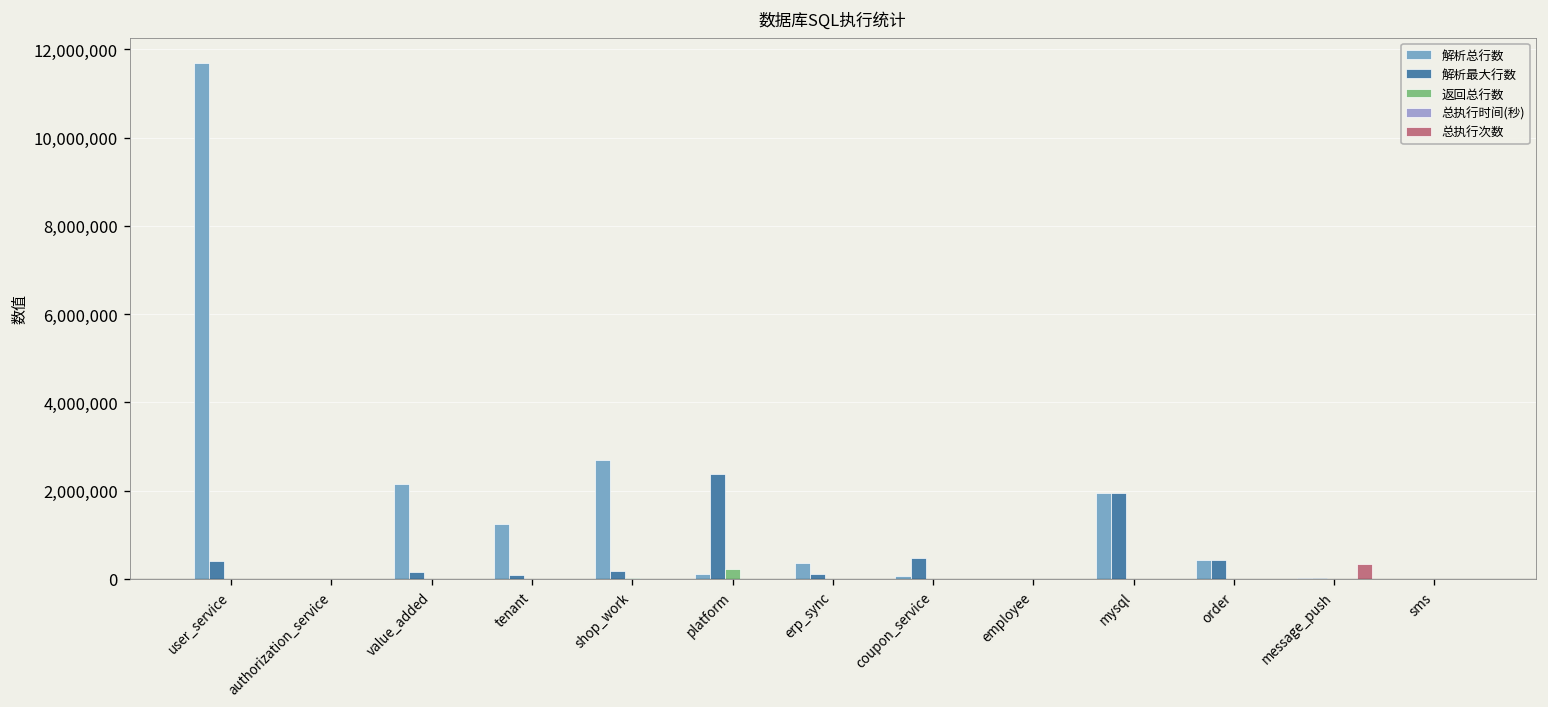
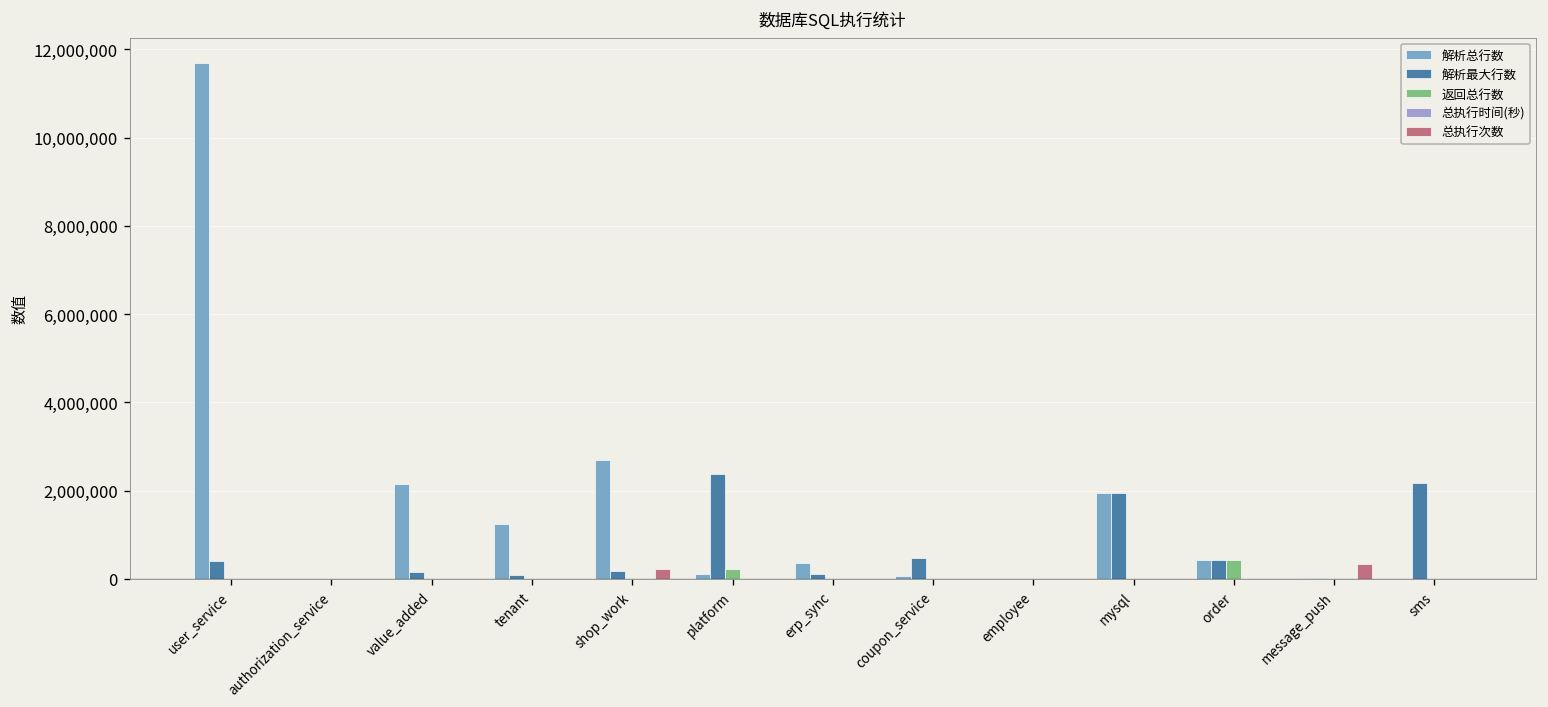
总执行次数, shop_work: 0 -> 200,000
返回总行数, order: 0 -> 400,000
解析最大行数, sms: 0 -> 2,200,000
